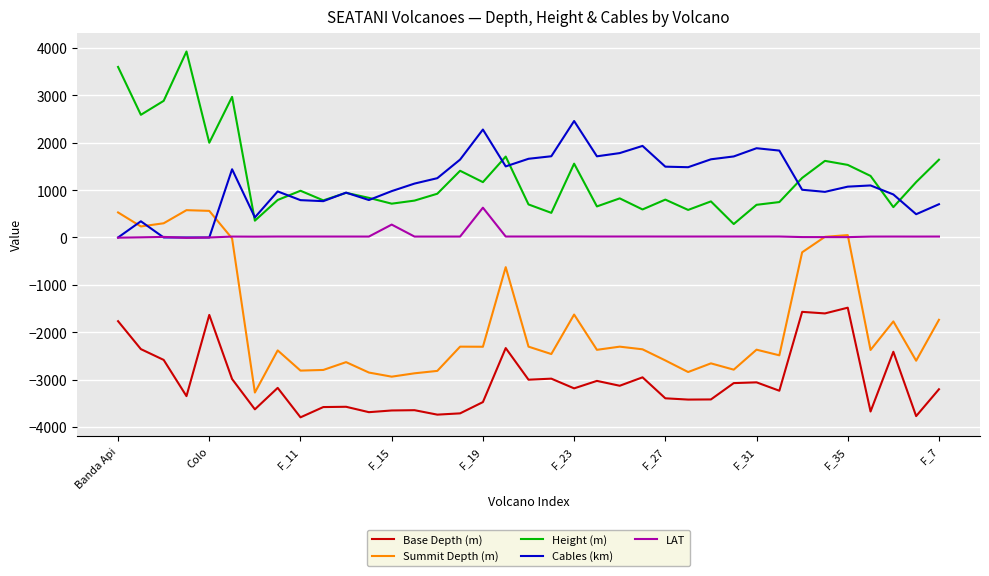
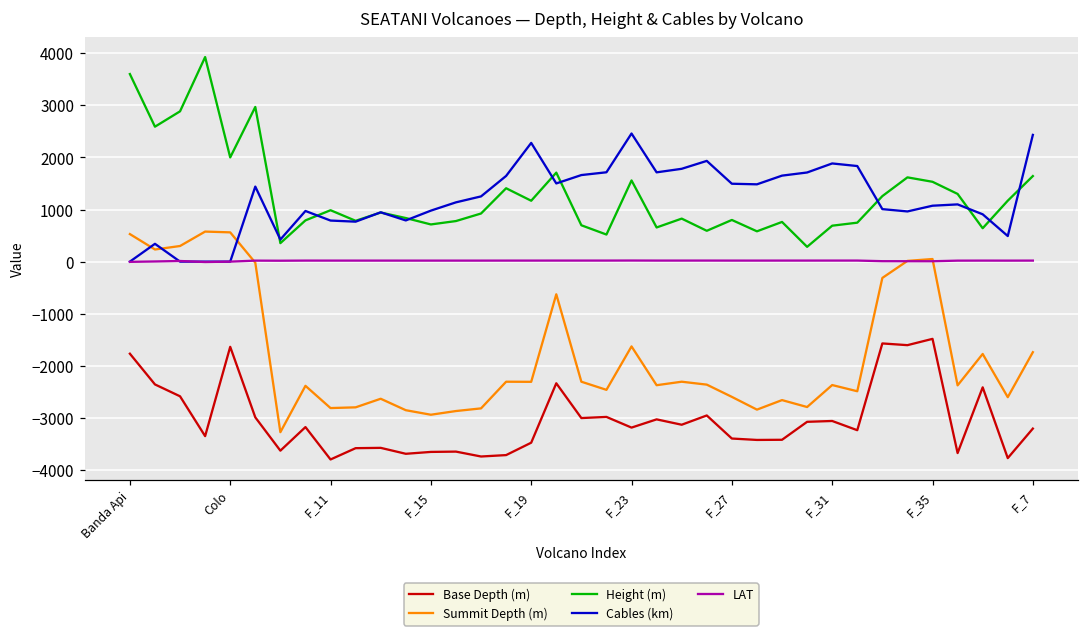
LAT, F_15: 300 -> 0
LAT, F_19: 600 -> 0
Cables (km), F_7: 700 -> 2400
